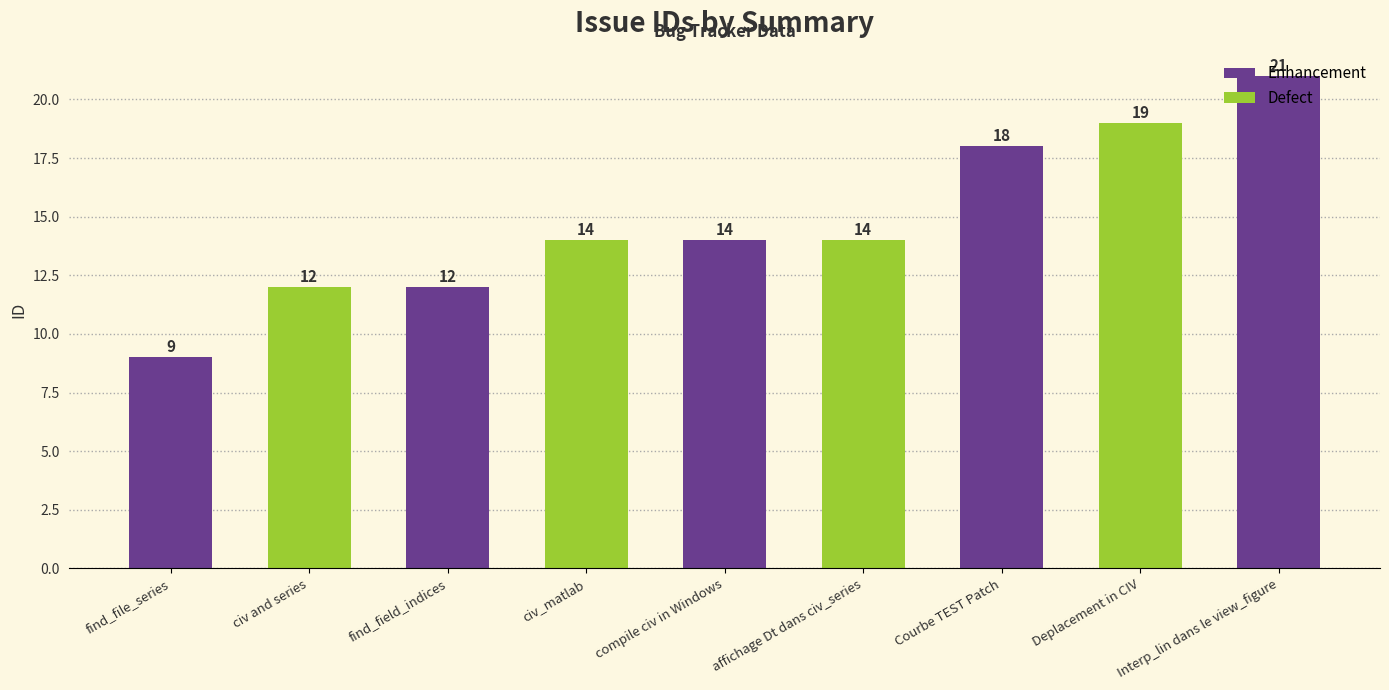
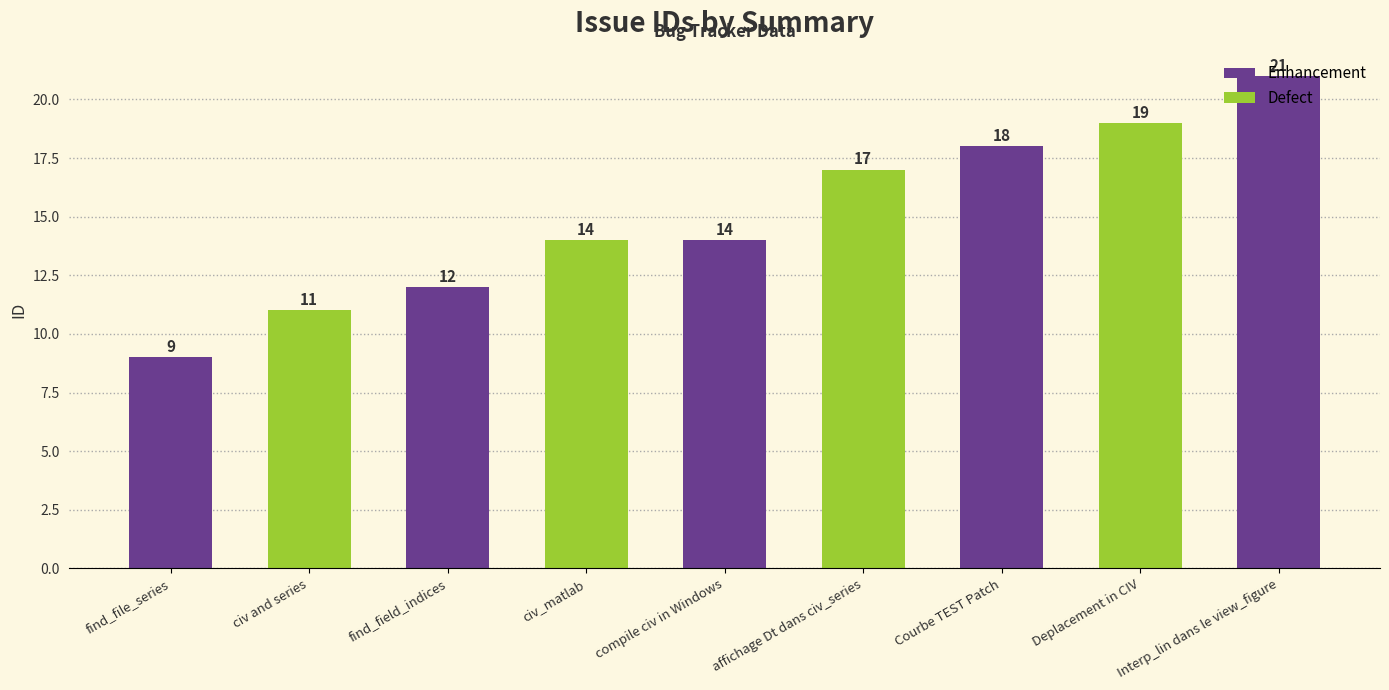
civ and series: 12 -> 11
affichage Dt dans civ_series: 14 -> 17
